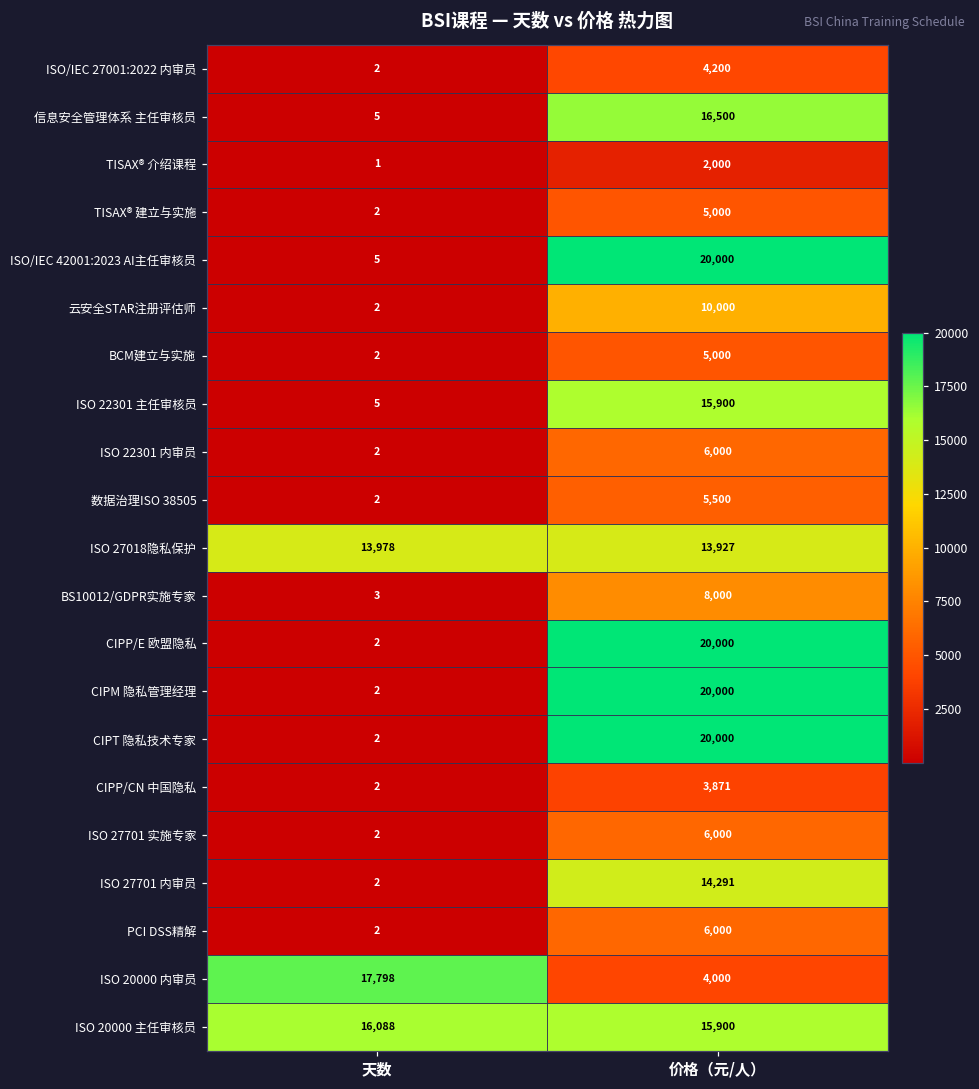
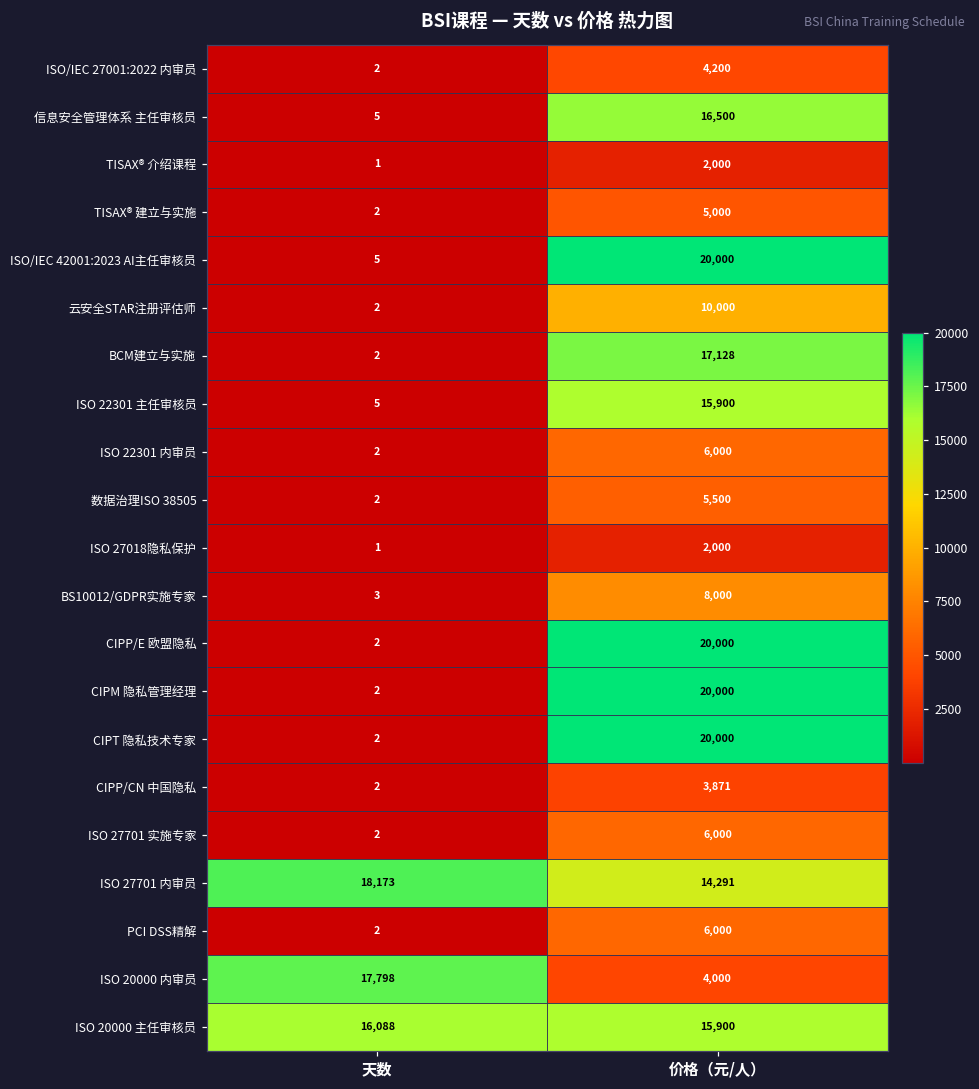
BCM建立与实施, 价格（元/人）: 5,000 -> 17,128
ISO 27018隐私保护, 天数: 13,978 -> 1
ISO 27018隐私保护, 价格（元/人）: 13,927 -> 2,000
ISO 27701 内审员, 天数: 2 -> 18,173
